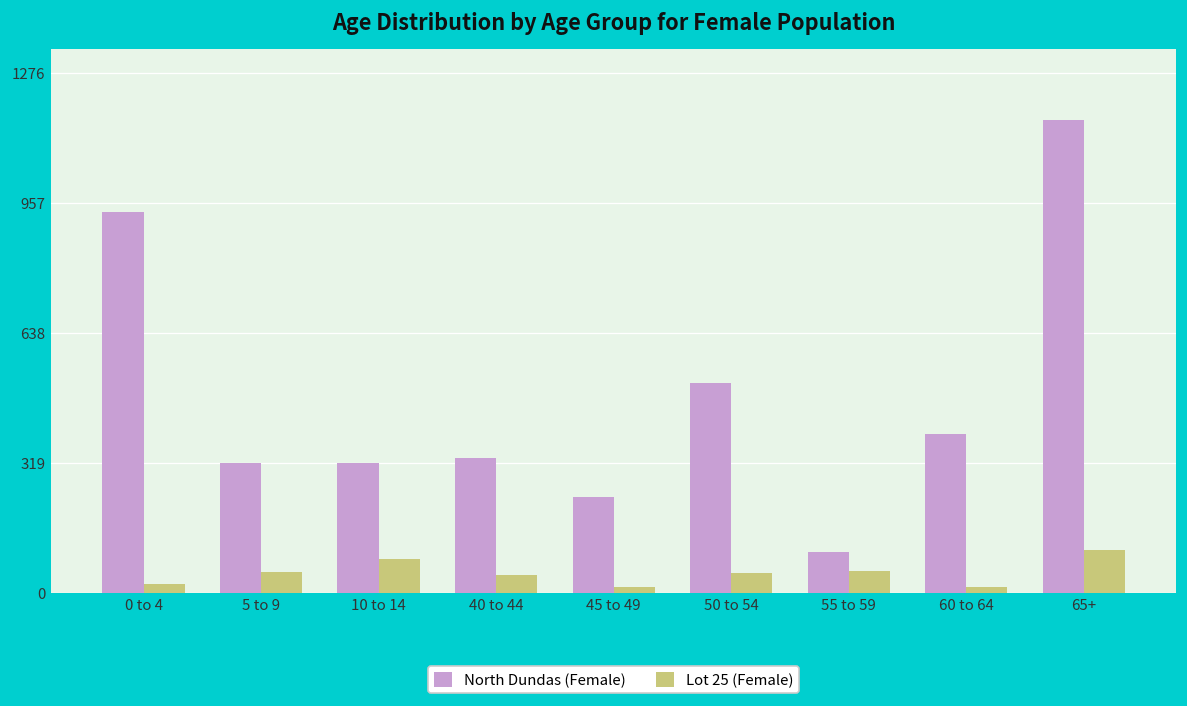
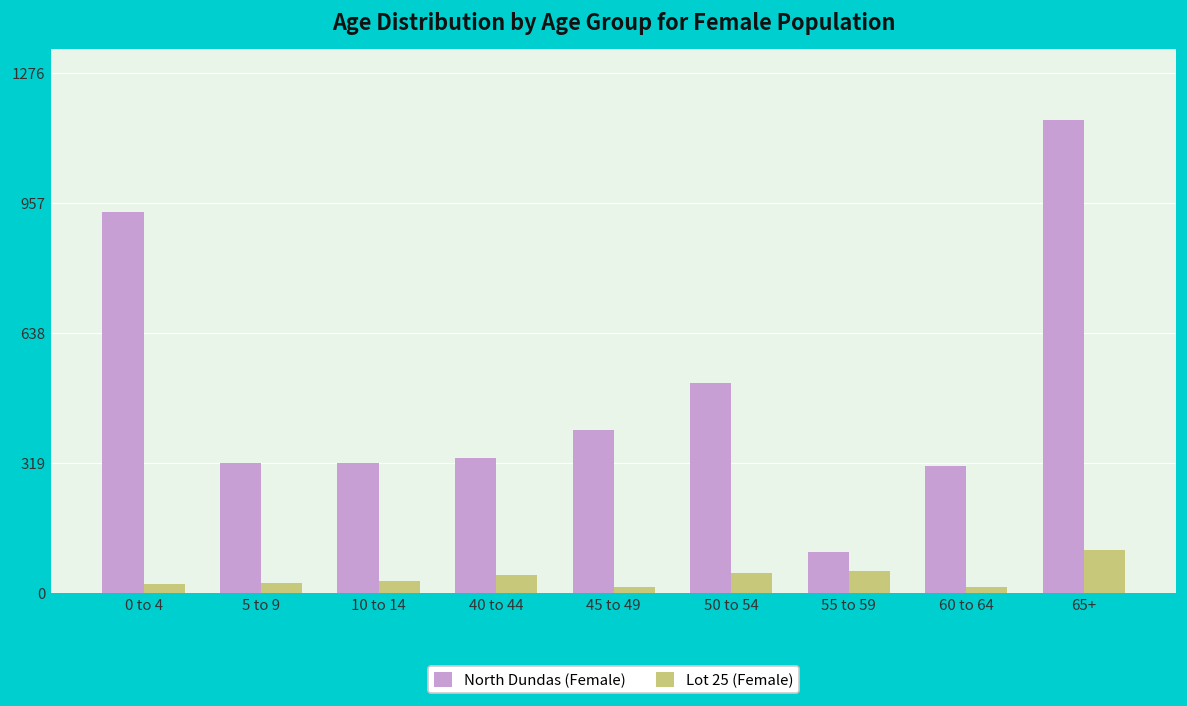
Lot 25 (Female), 5 to 9: 50 -> 30
Lot 25 (Female), 10 to 14: 80 -> 30
North Dundas (Female), 45 to 49: 240 -> 400
North Dundas (Female), 60 to 64: 390 -> 310
